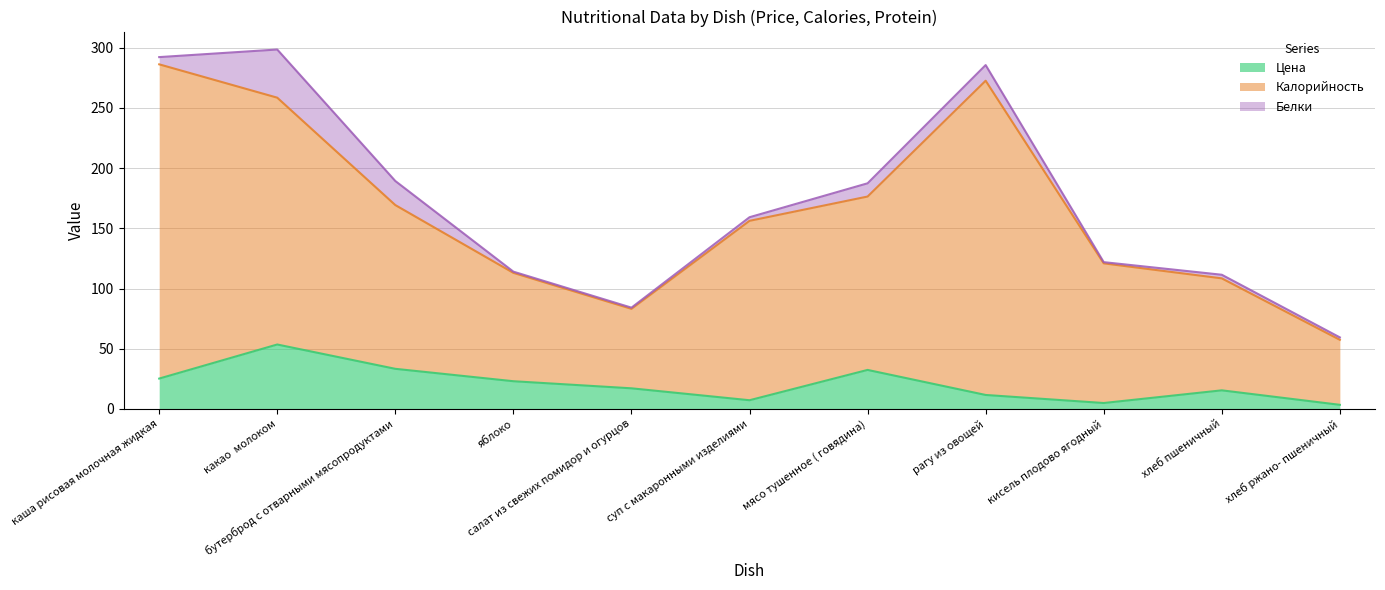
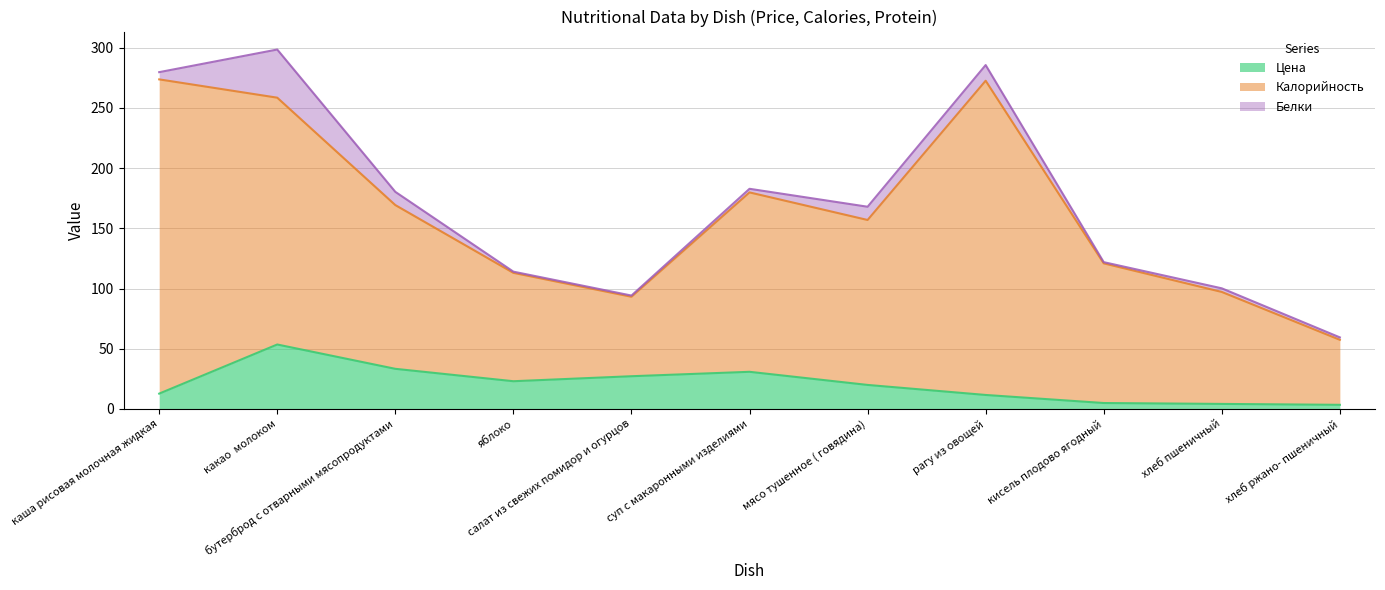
Цена, каша рисовая молочная жидкая: 25 -> 13
Белки, бутерброд с отварными мясопродуктами: 20 -> 11
Цена, салат из свежих помидор и огурцов: 17 -> 27
Цена, суп с макаронными изделиями: 7 -> 31
Цена, мясо тушенное ( говядина): 32 -> 20
Калорийность, мясо тушенное ( говядина): 144 -> 137
Цена, хлеб пшеничный: 15 -> 4
